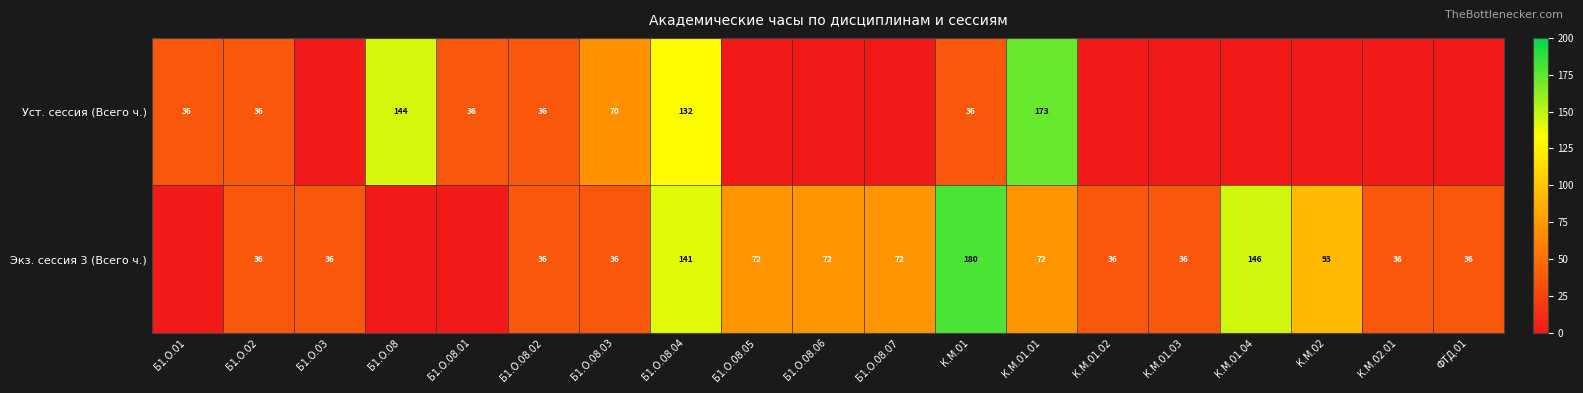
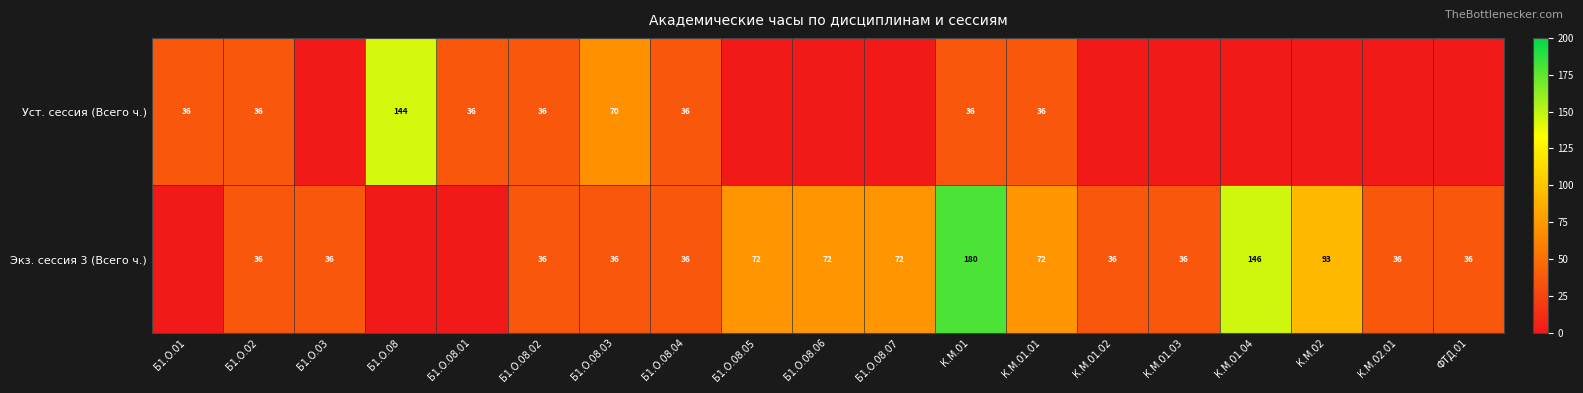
Уст. сессия (Всего ч.), Б1.О.08.04: 132 -> 36
Уст. сессия (Всего ч.), К.М.01.01: 173 -> 36
Экз. сессия 3 (Всего ч.), Б1.О.08.04: 141 -> 36
